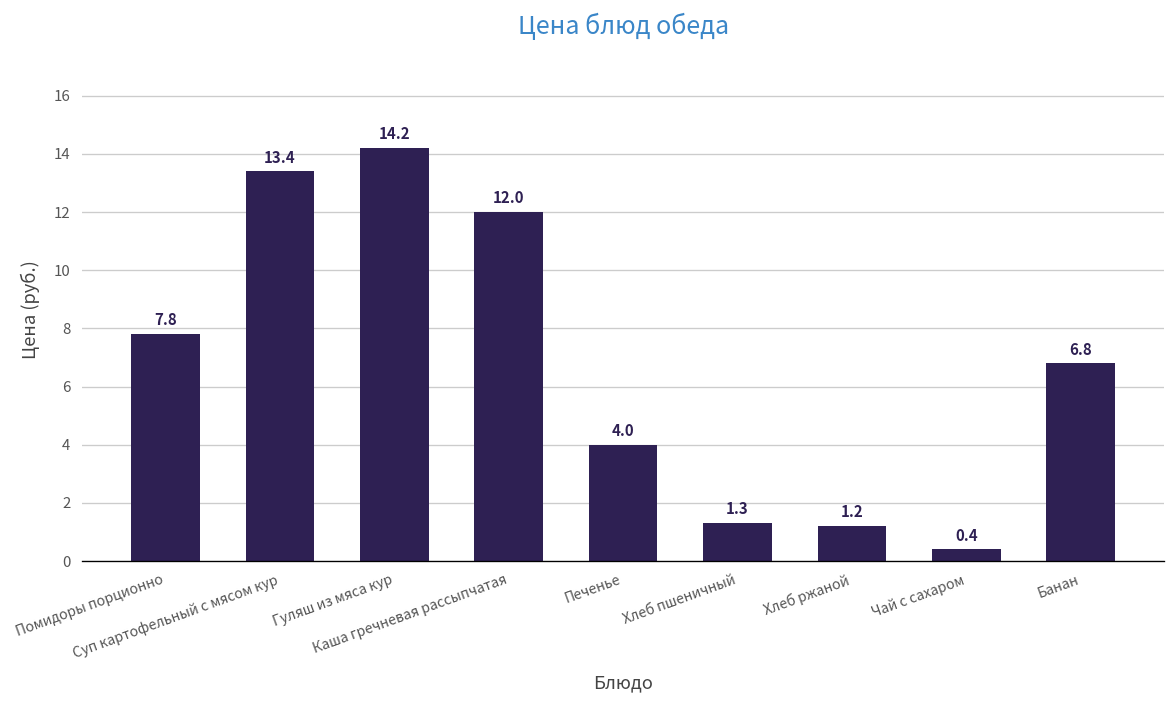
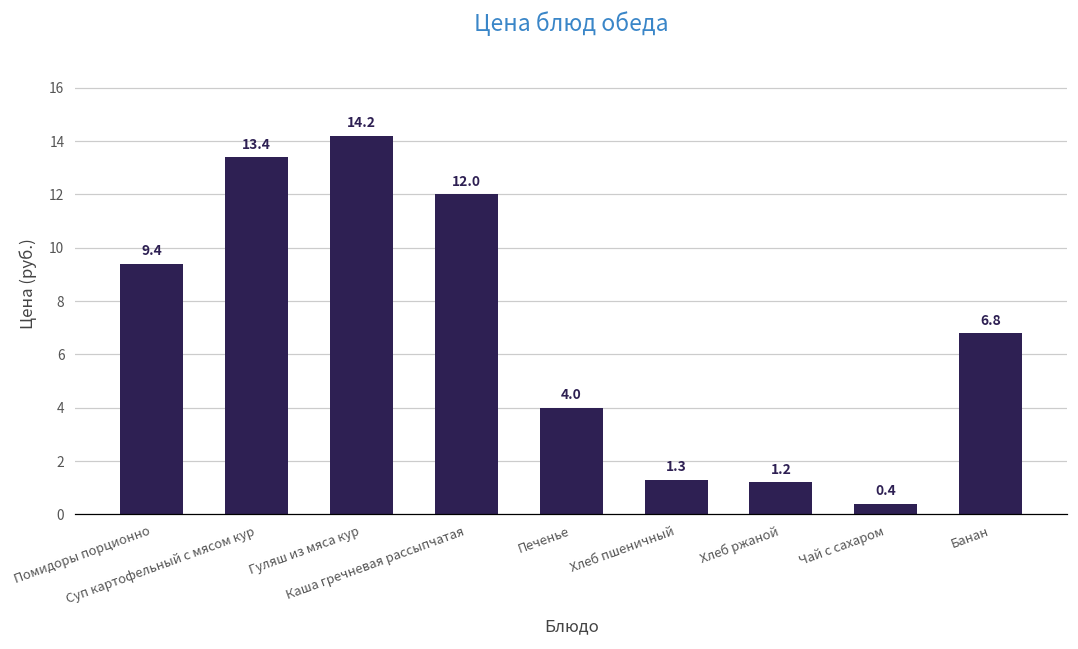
Помидоры порционно: 7.8 -> 9.4
